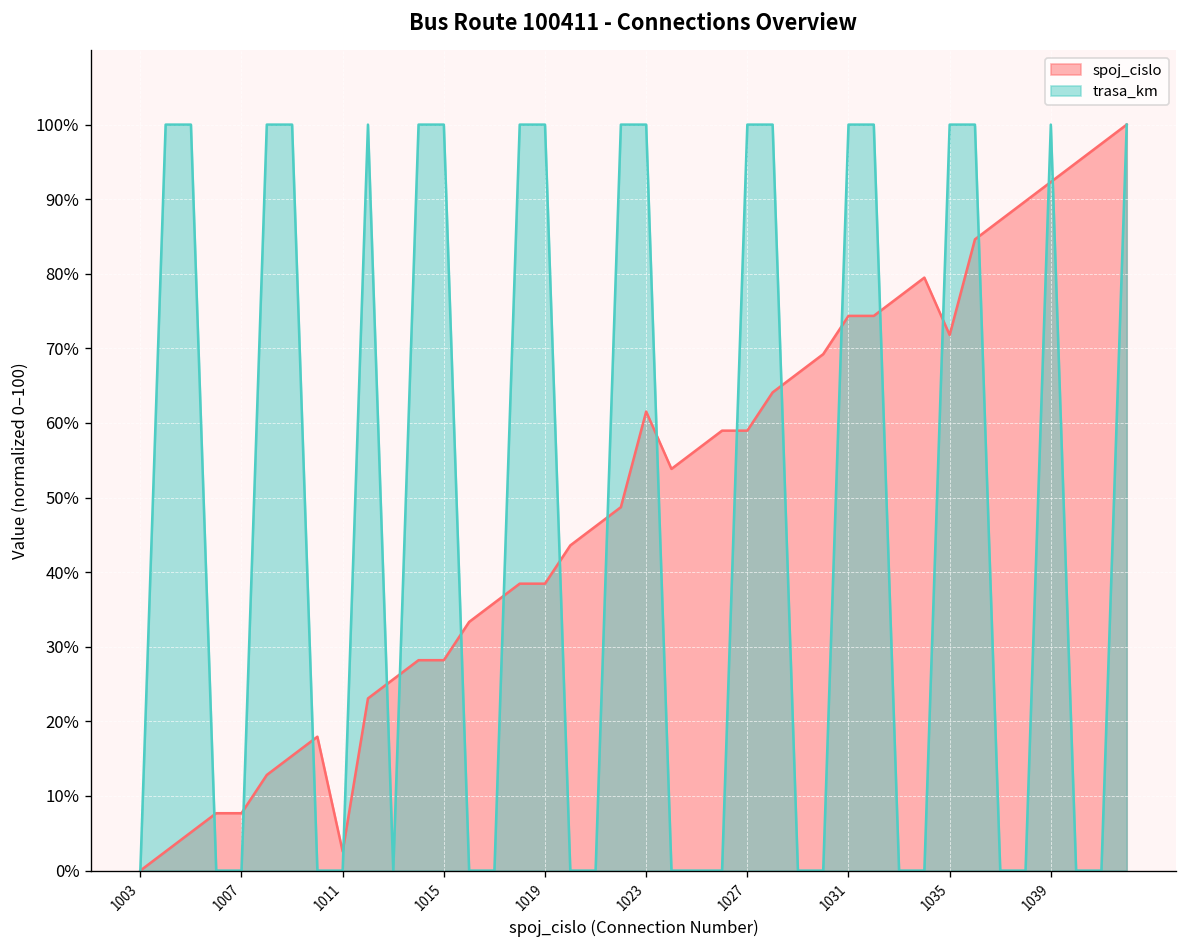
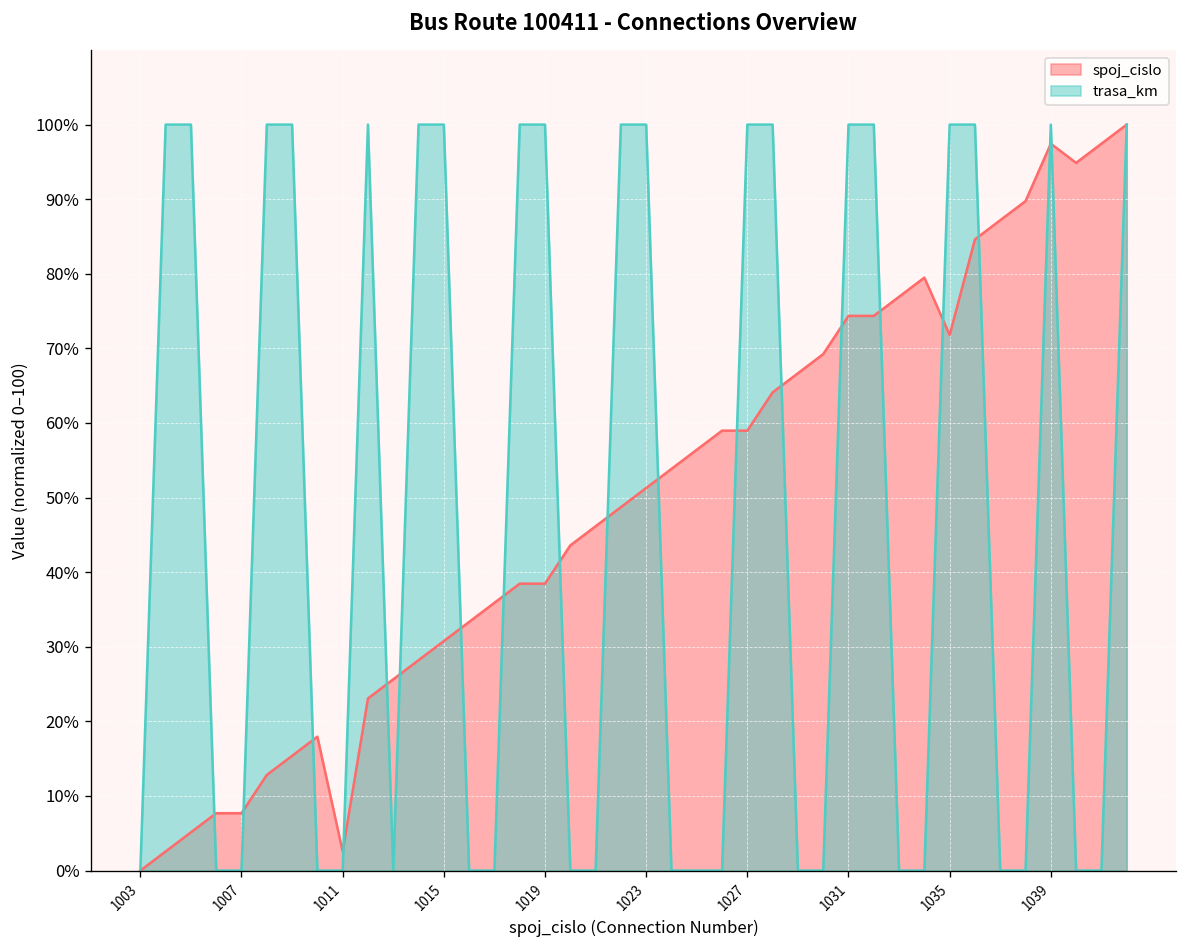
spoj_cislo, 1015: 28% -> 31%
spoj_cislo, 1023: 62% -> 51%
spoj_cislo, 1039: 92% -> 97%
